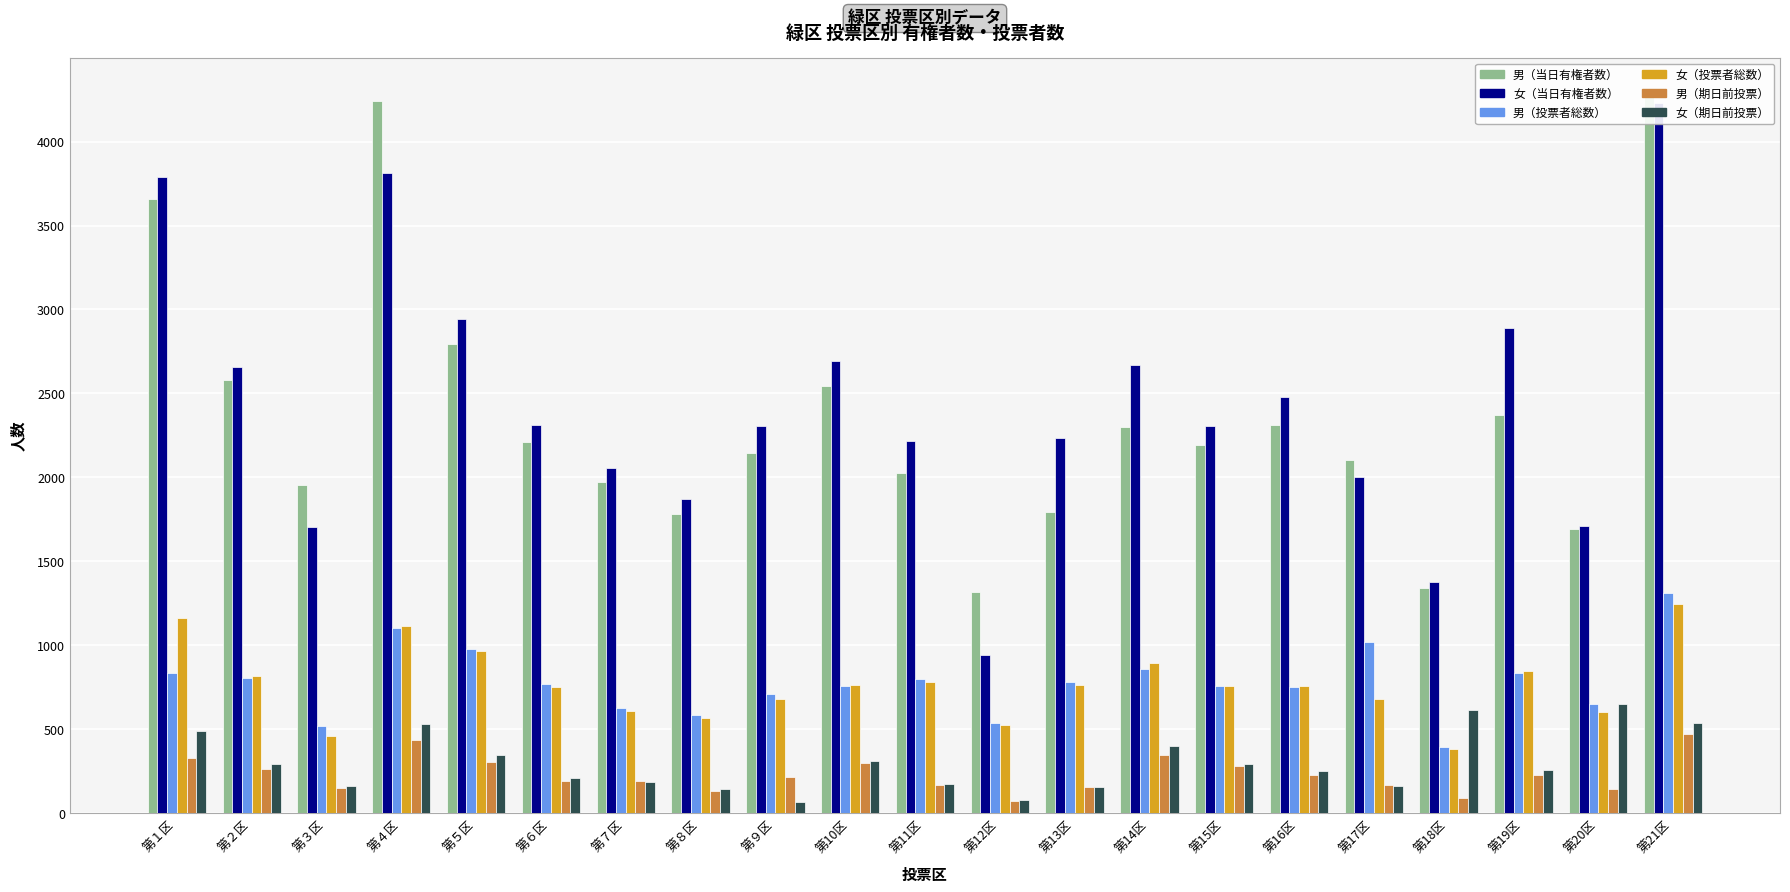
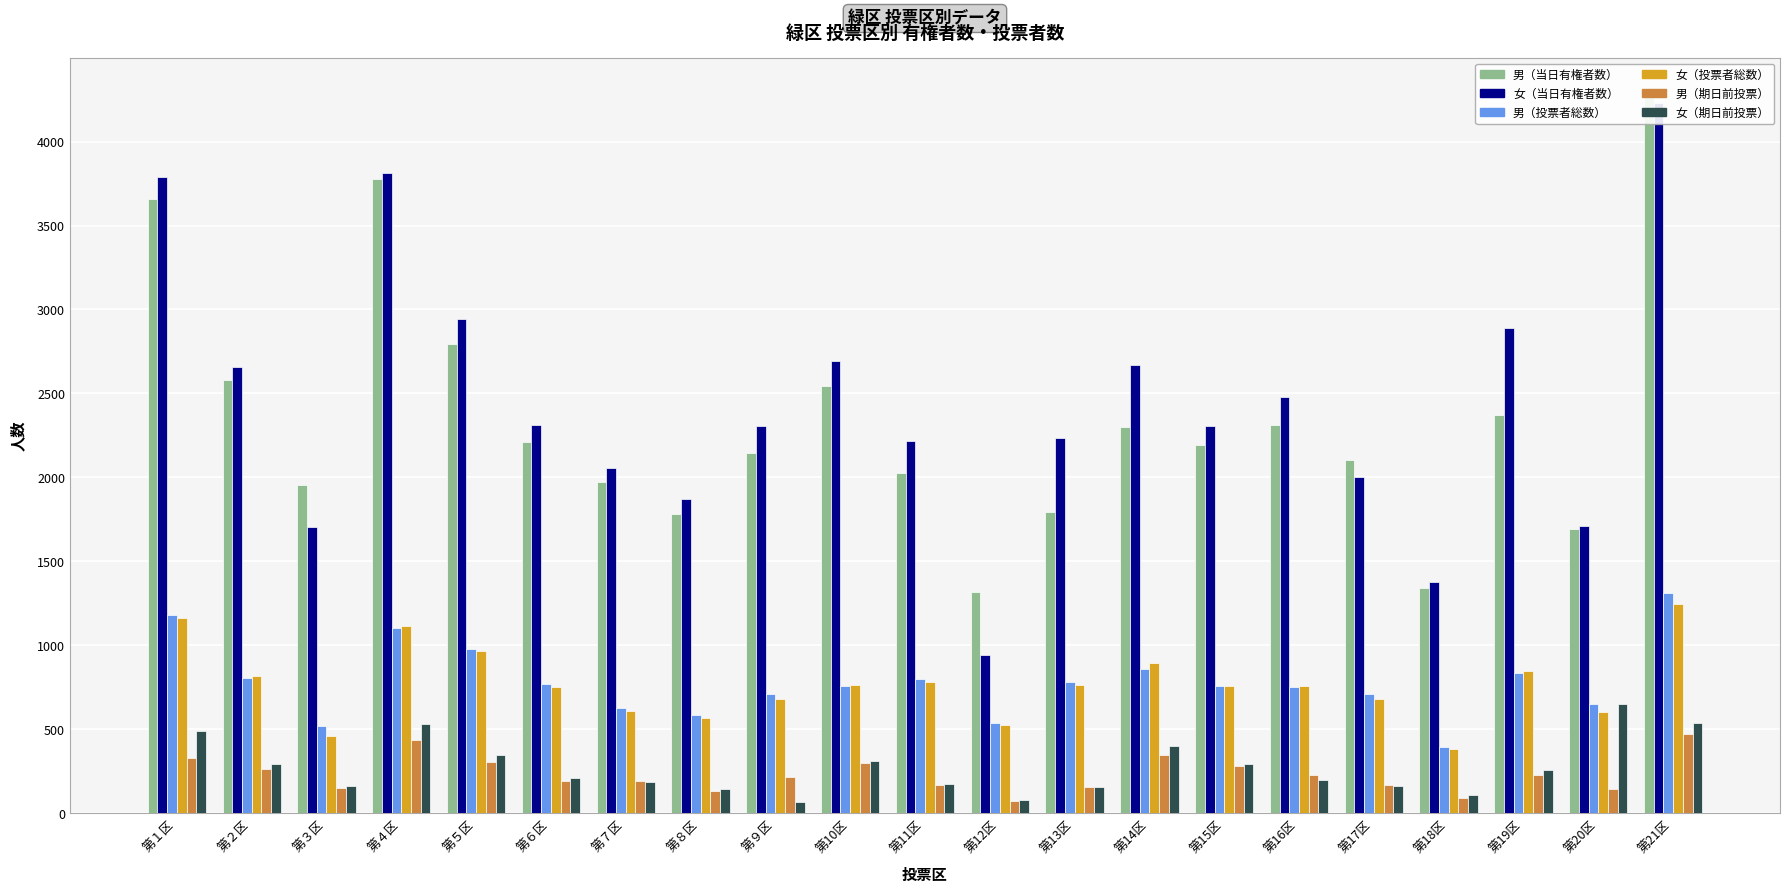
男（投票者総数）, 第１区: 840 -> 1180
男（当日有権者数）, 第４区: 4240 -> 3780
女（期日前投票）, 第16区: 250 -> 200
男（投票者総数）, 第17区: 1020 -> 710
女（期日前投票）, 第18区: 610 -> 110
